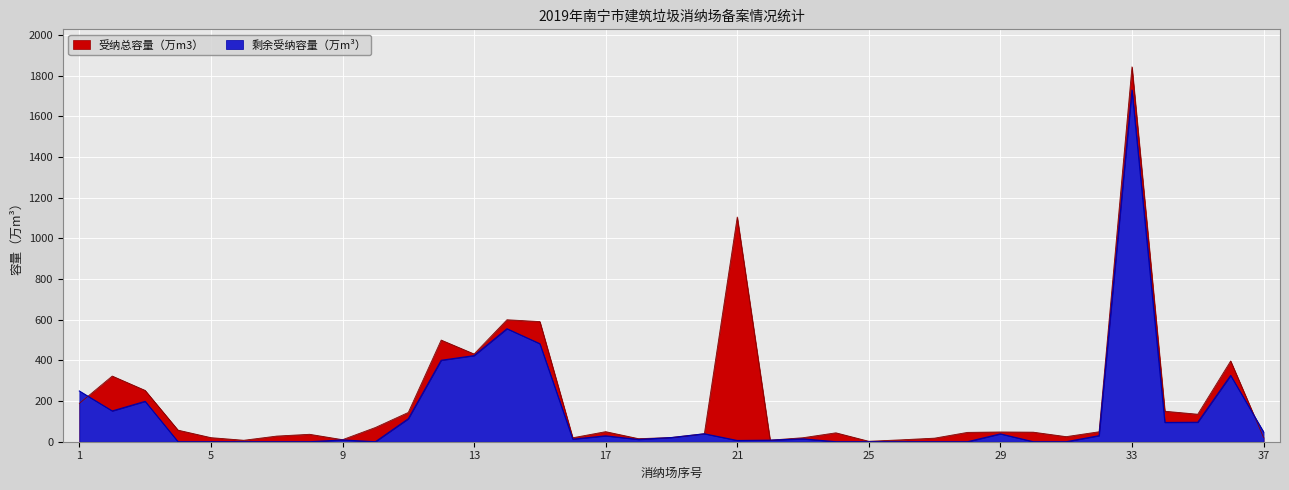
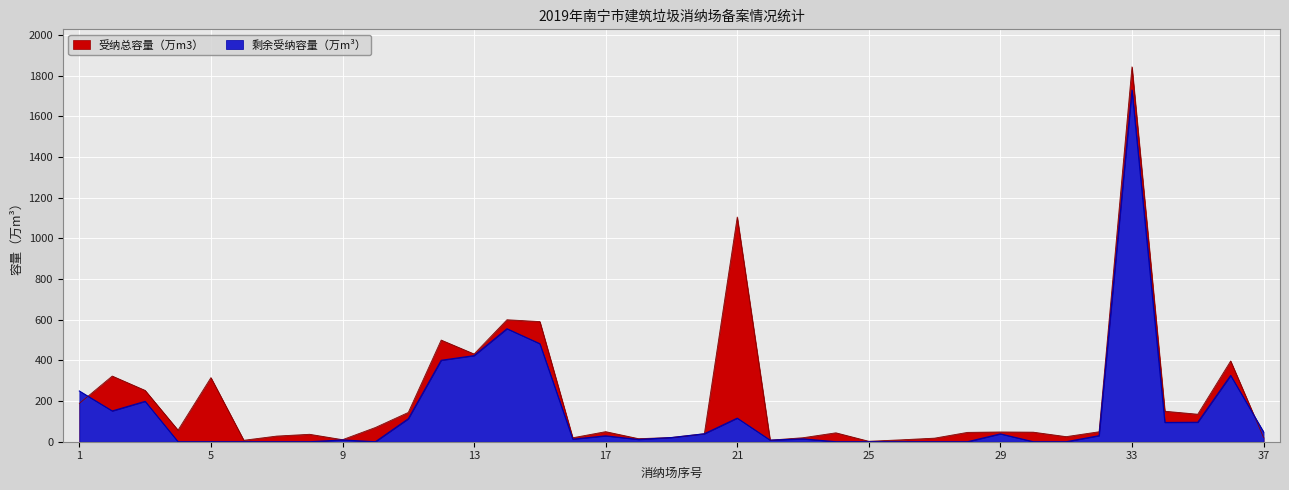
受纳总容量（万m3）, 5: 20 -> 320
剩余受纳容量（万m³）, 21: 10 -> 120
